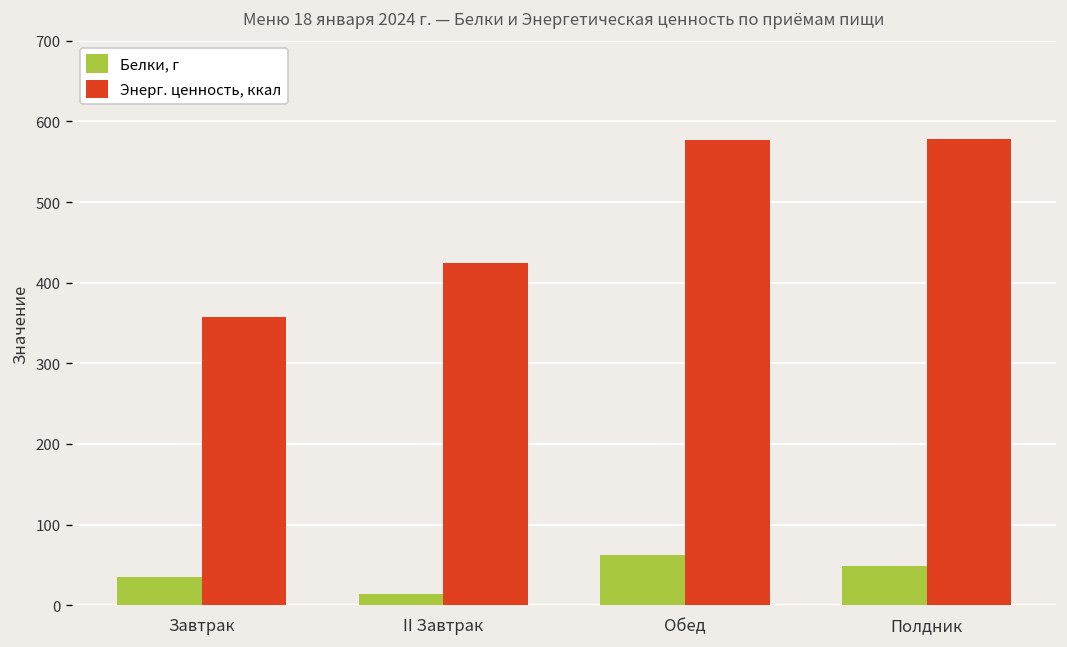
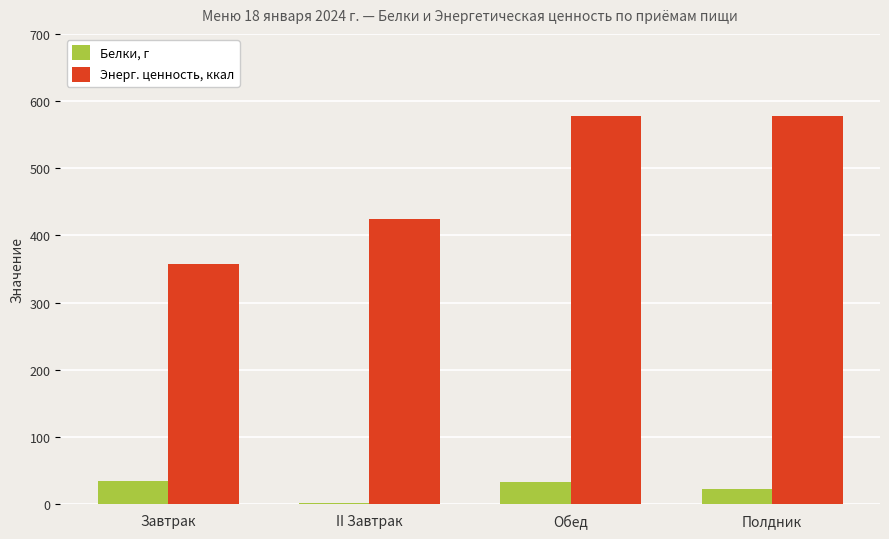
Белки, г, II Завтрак: 10 -> 0
Белки, г, Обед: 60 -> 30
Белки, г, Полдник: 50 -> 20
